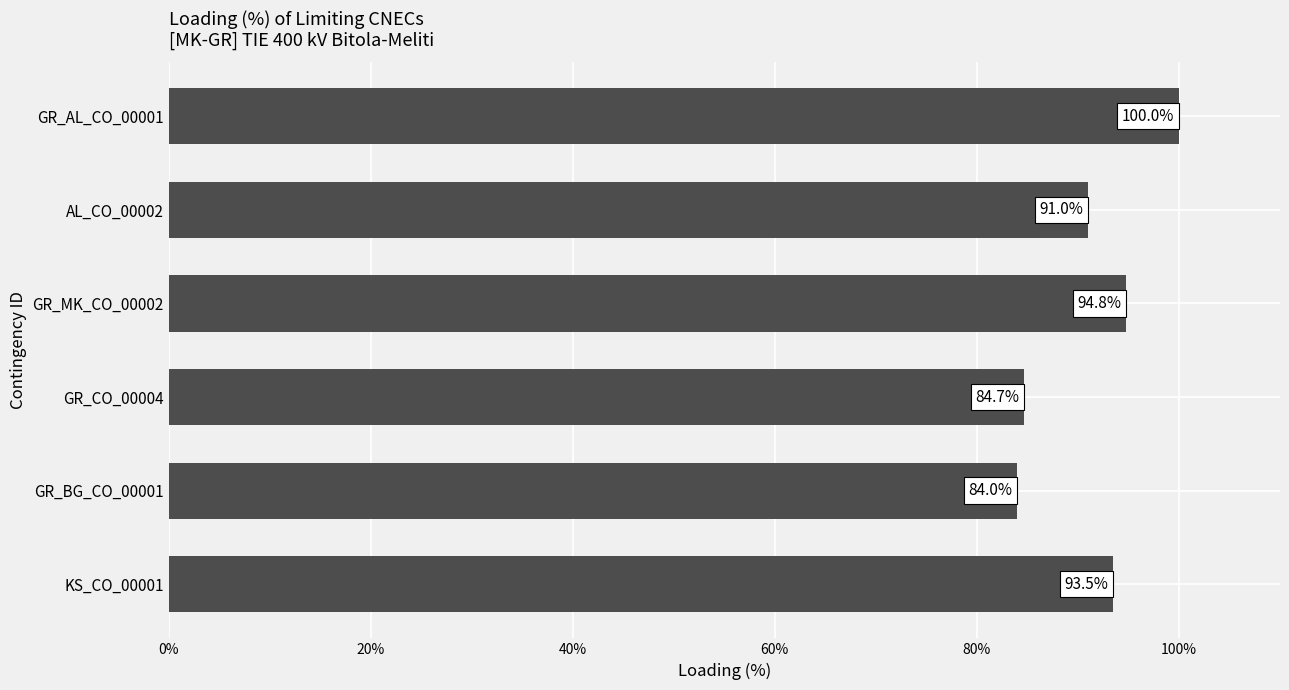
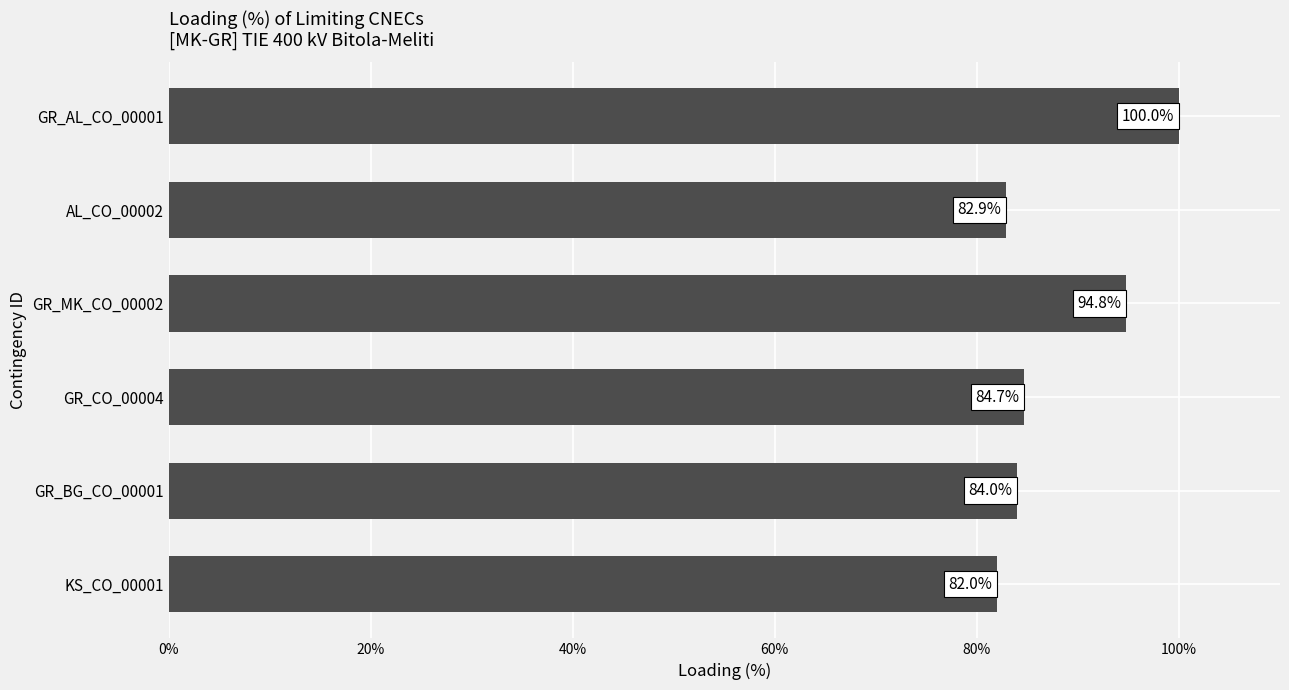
AL_CO_00002: 91.0% -> 82.9%
KS_CO_00001: 93.5% -> 82.0%
